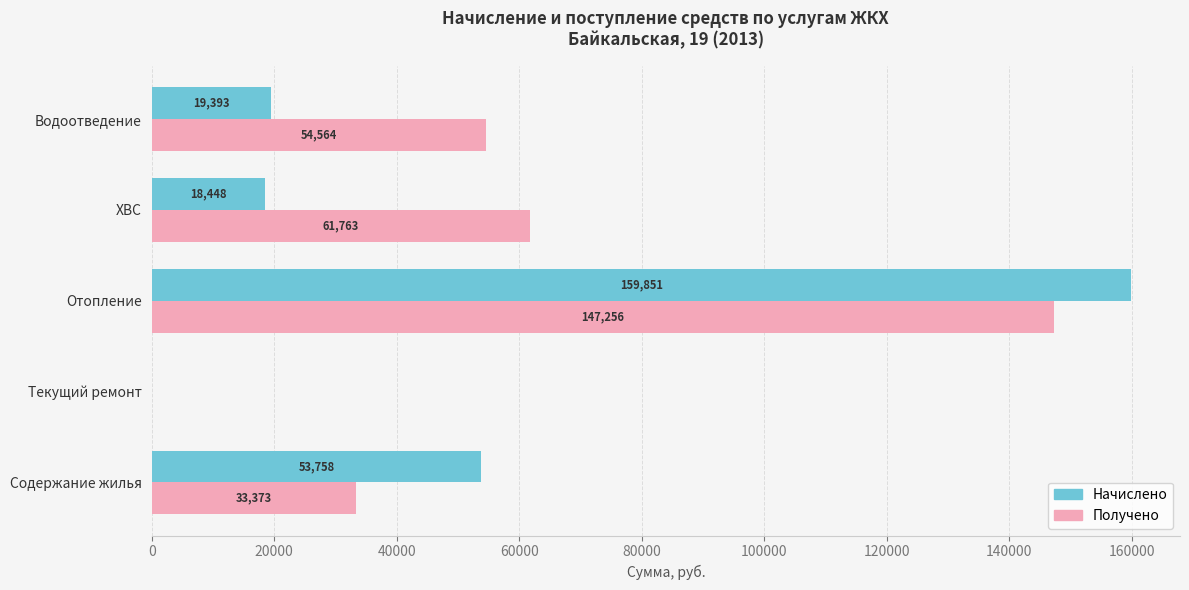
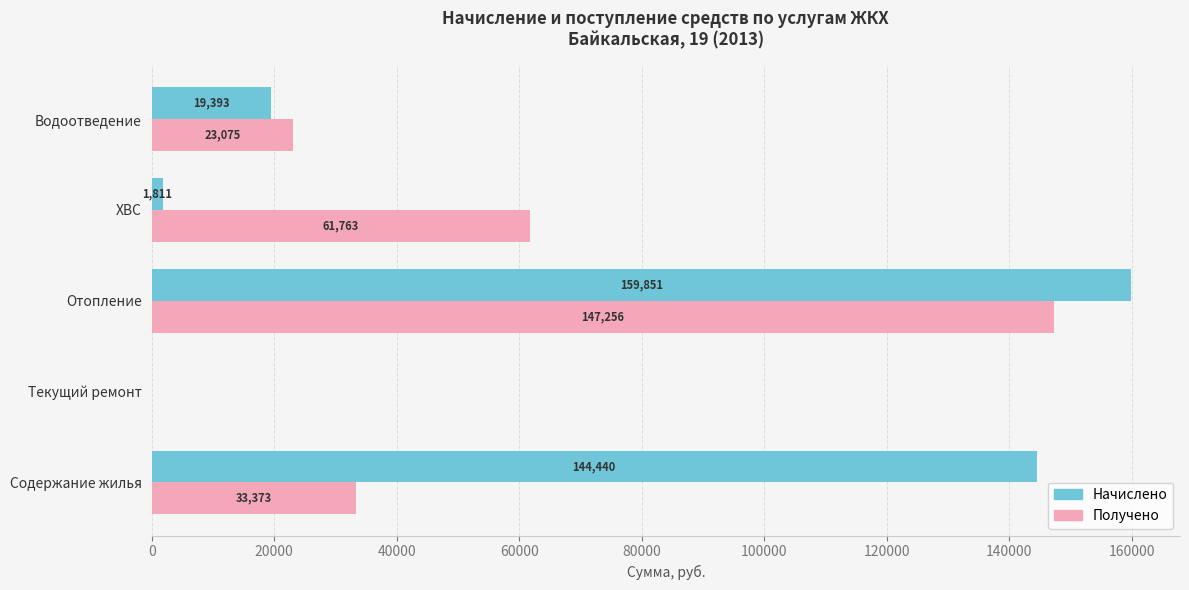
Получено, Водоотведение: 54,564 -> 23,075
Начислено, ХВС: 18,448 -> 1,811
Начислено, Содержание жилья: 53,758 -> 144,440
